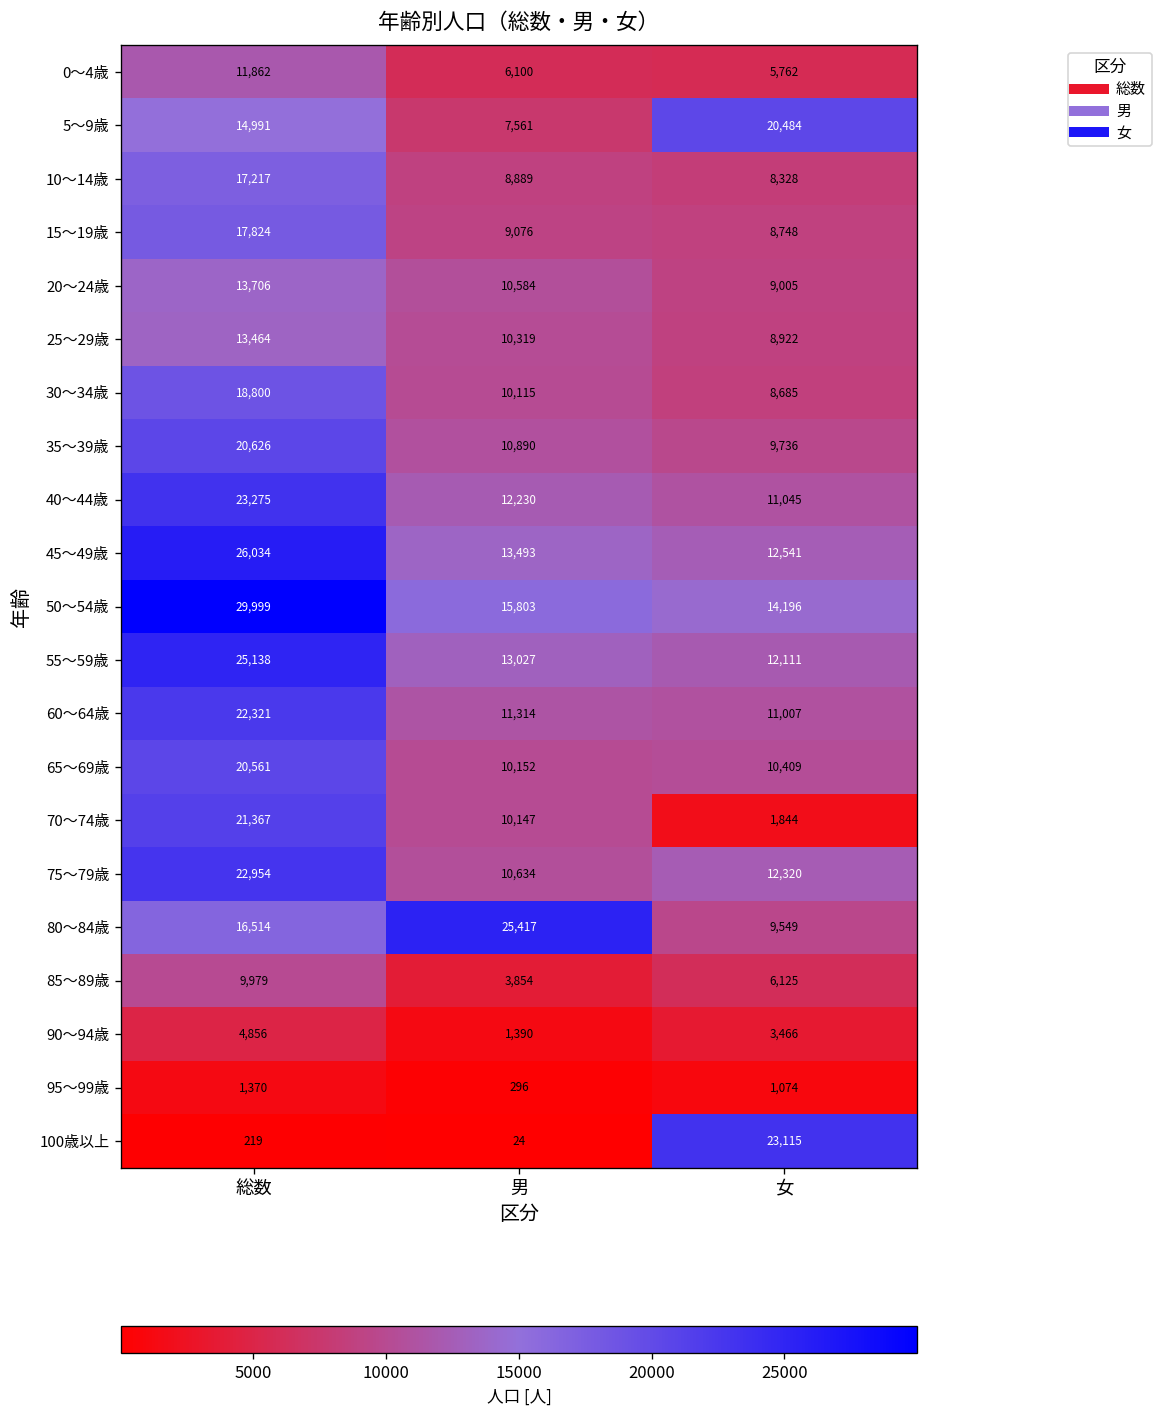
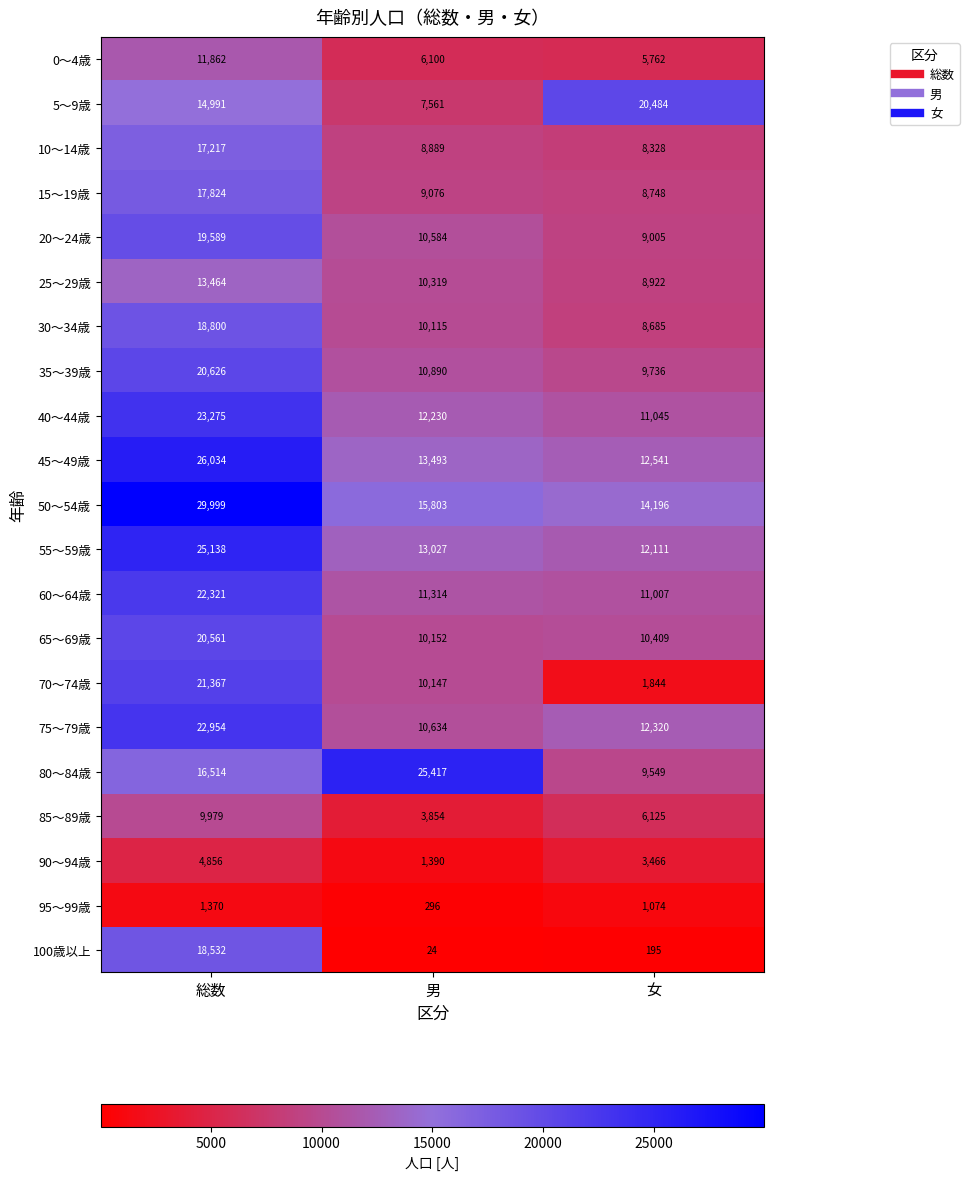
20～24歳, 総数: 13,706 -> 19,589
100歳以上, 総数: 219 -> 18,532
100歳以上, 女: 23,115 -> 195
